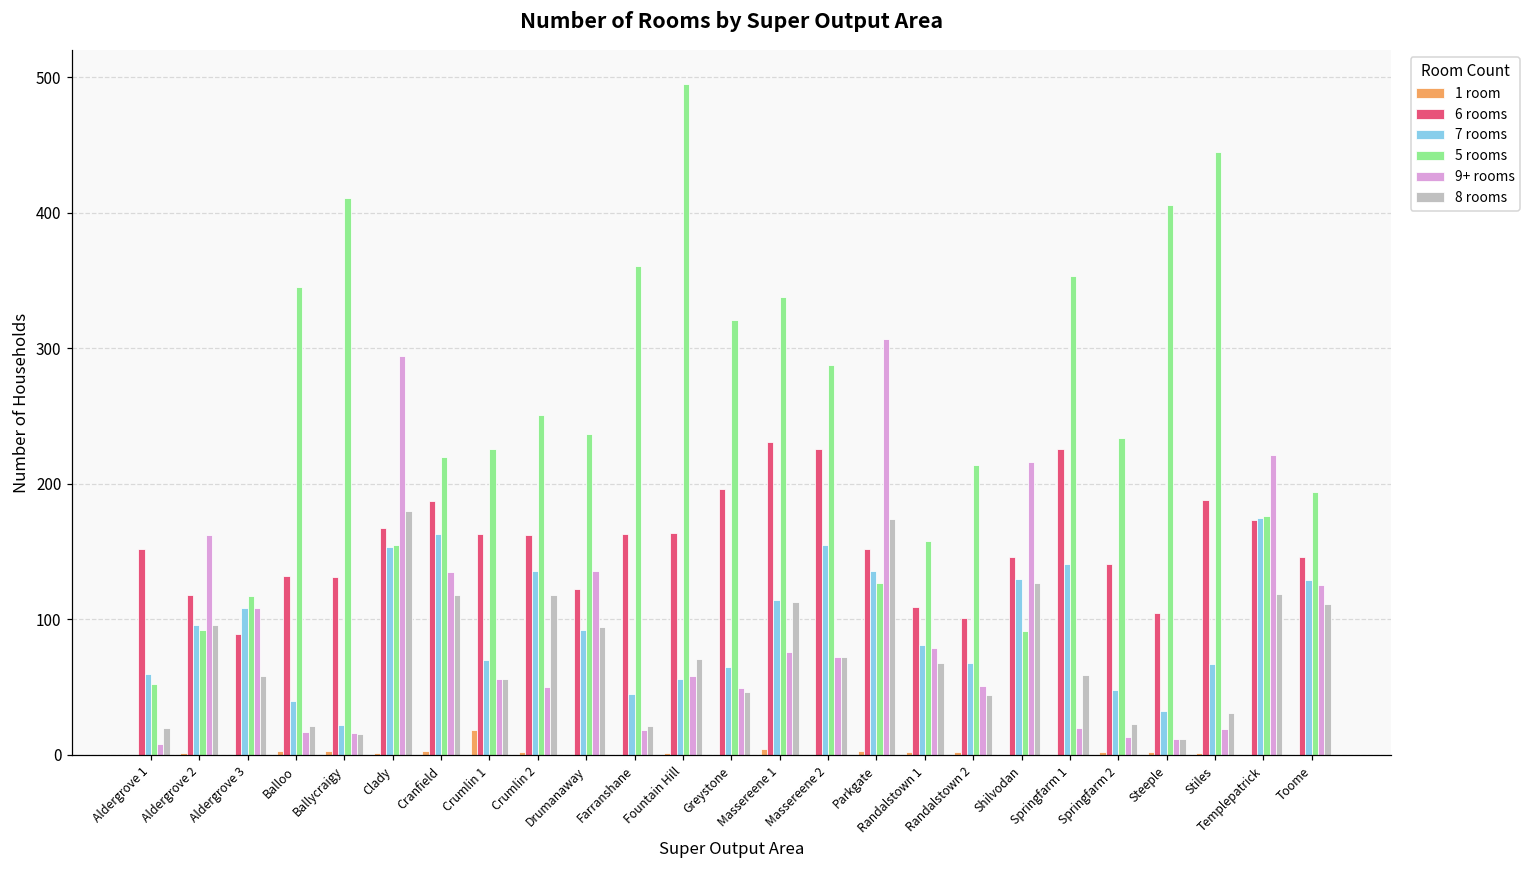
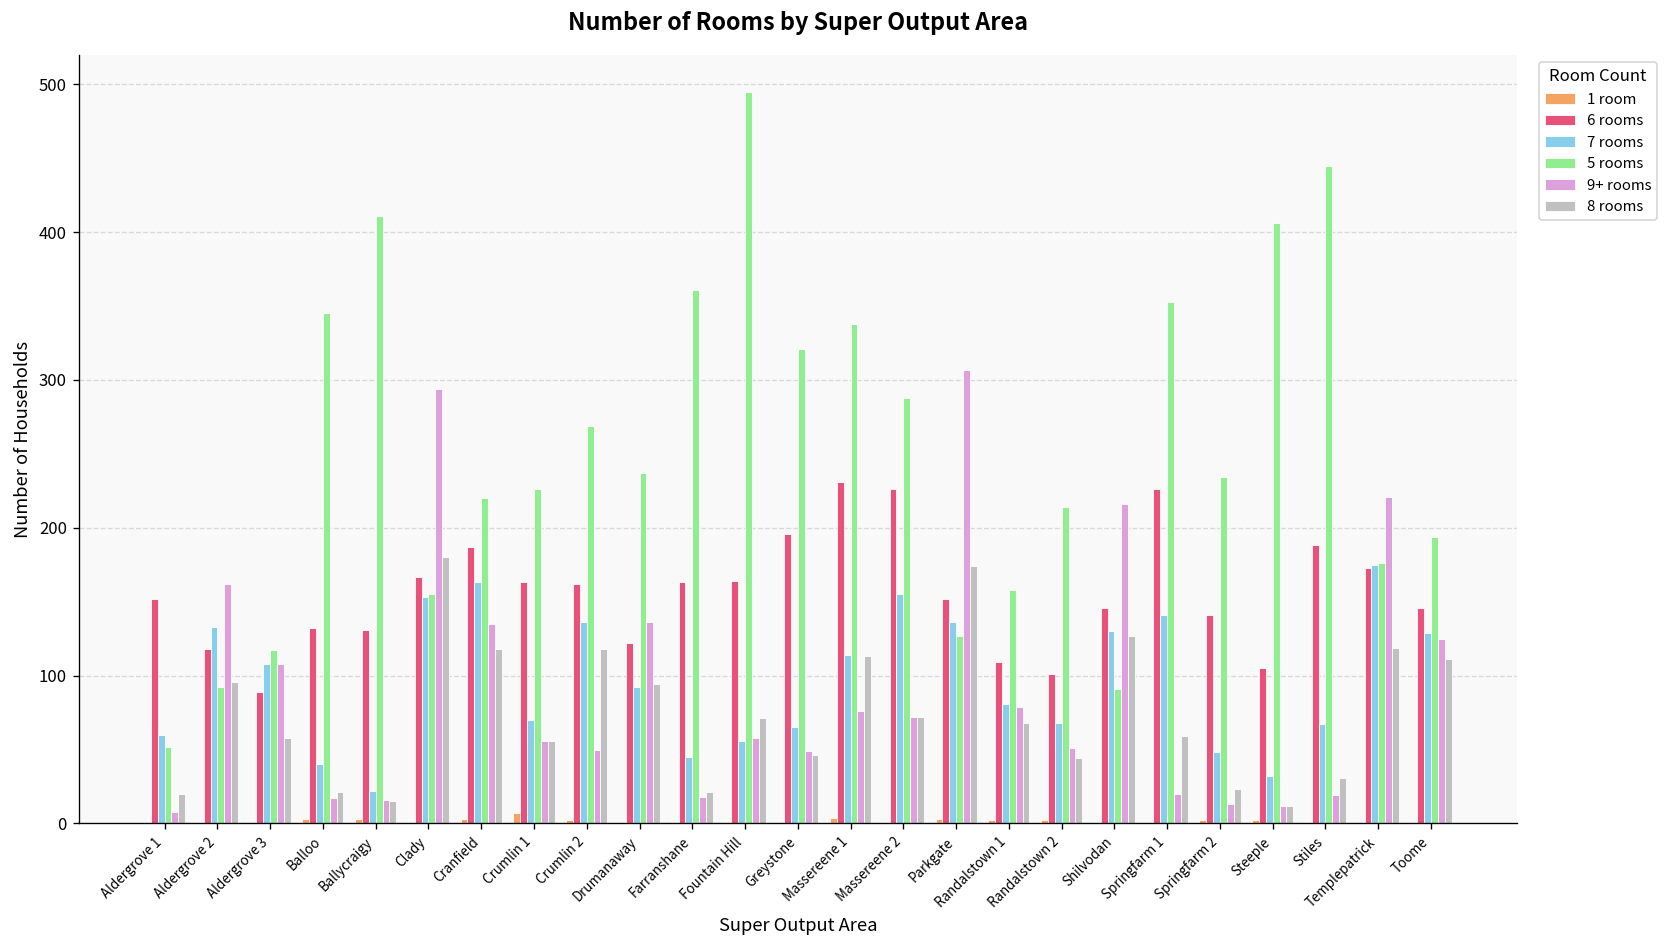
7 rooms, Aldergrove 2: 96 -> 133
1 room, Crumlin 1: 18 -> 7
5 rooms, Crumlin 2: 251 -> 269
